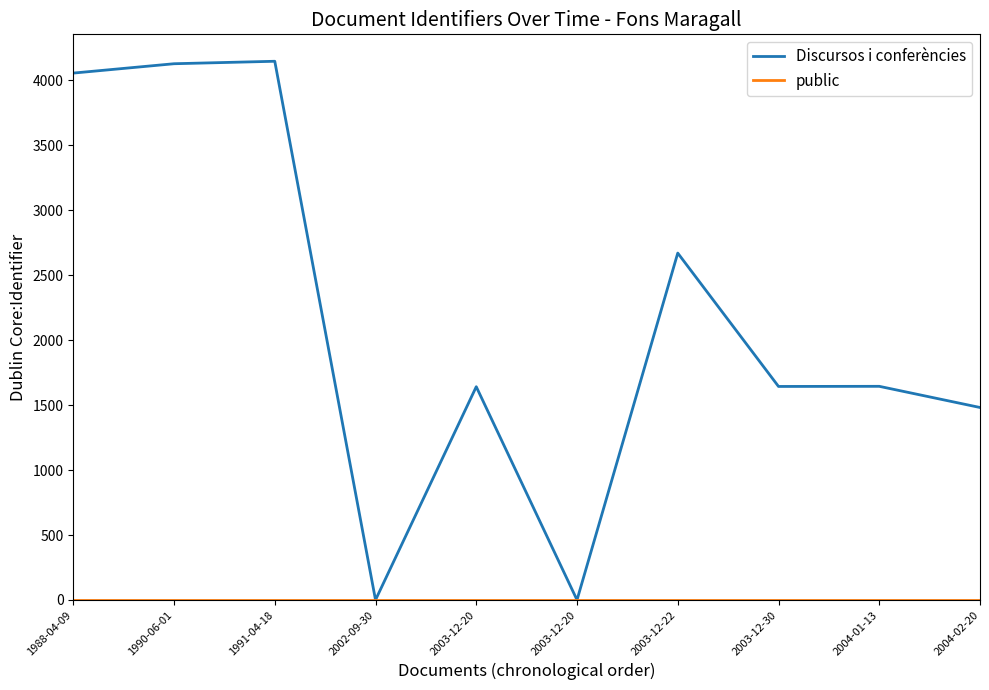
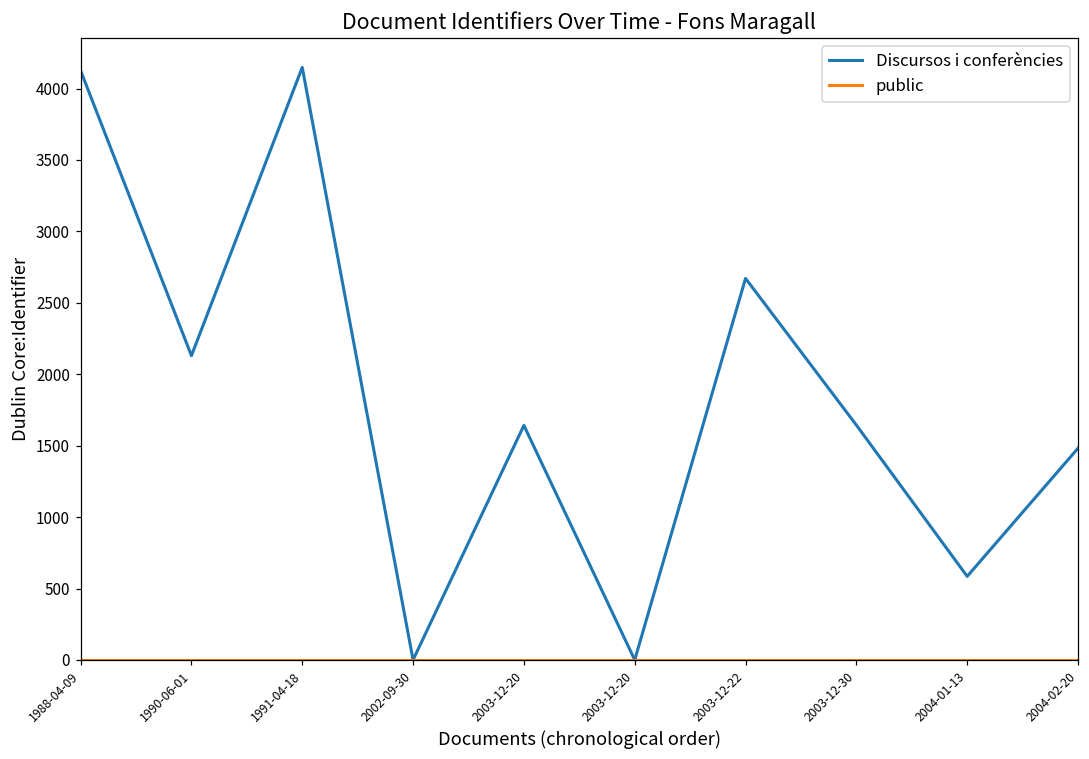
Discursos i conferències, 1988-04-09: 4060 -> 4130
Discursos i conferències, 1990-06-01: 4130 -> 2130
Discursos i conferències, 2004-01-13: 1650 -> 590
